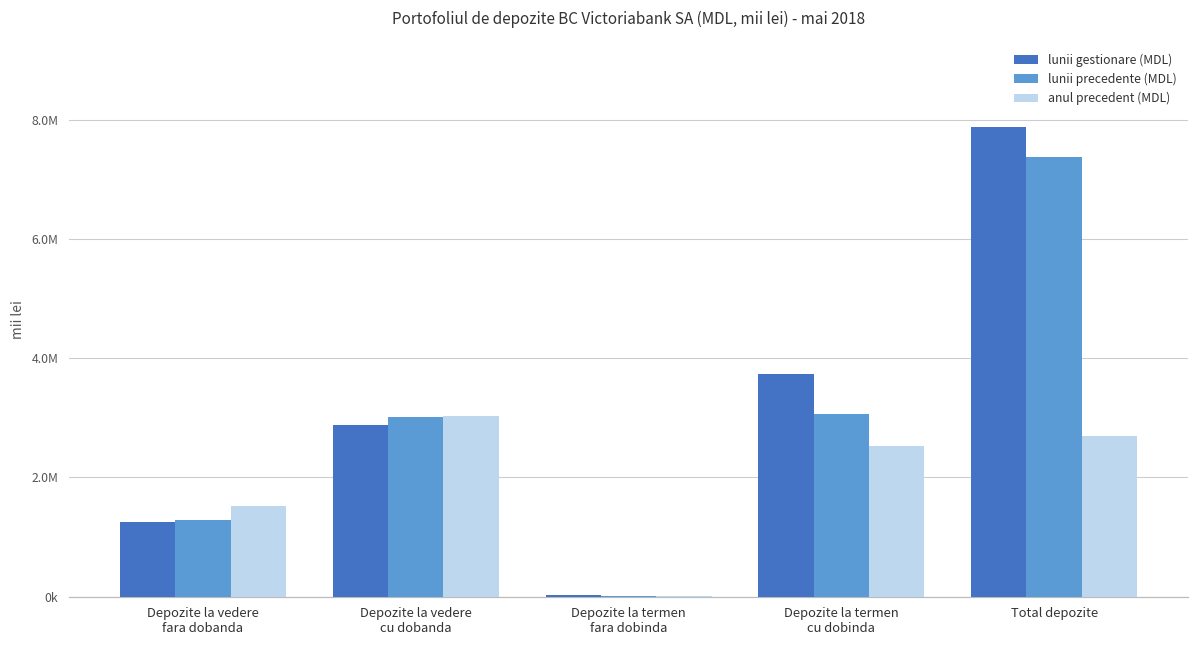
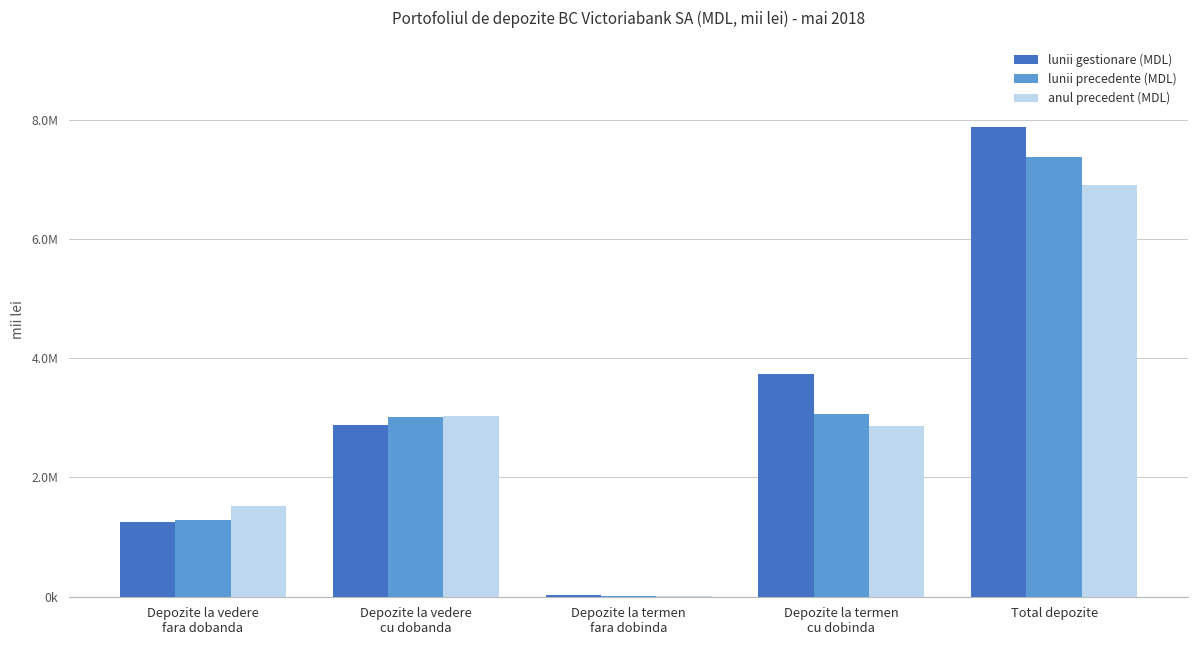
anul precedent (MDL), Depozite la termen cu dobinda: 2500000 -> 2900000
anul precedent (MDL), Total depozite: 2700000 -> 6900000
